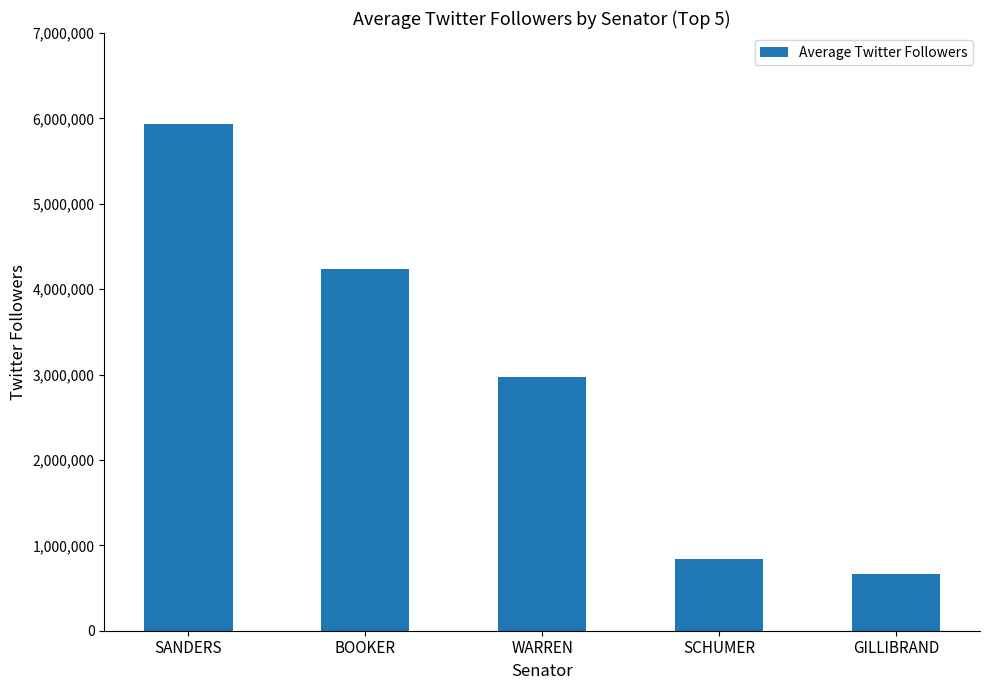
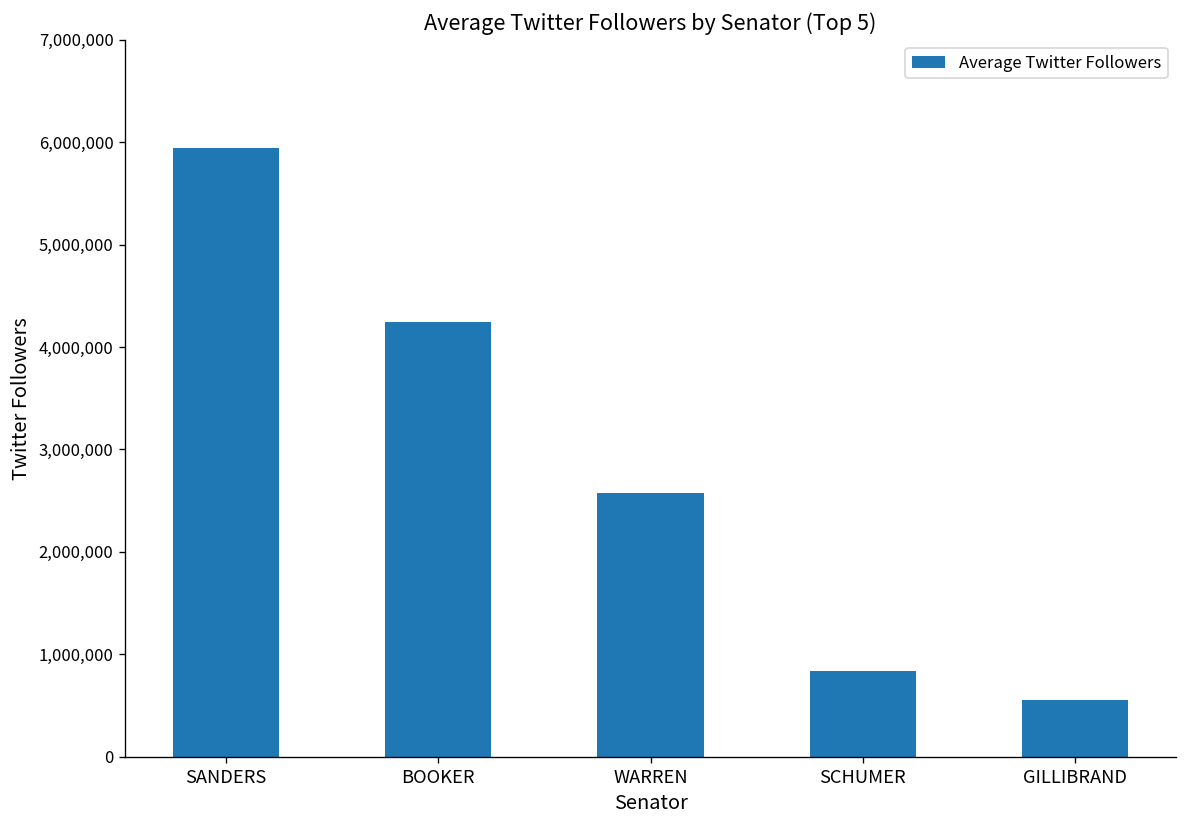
WARREN: 3,000,000 -> 2,600,000
GILLIBRAND: 700,000 -> 600,000
